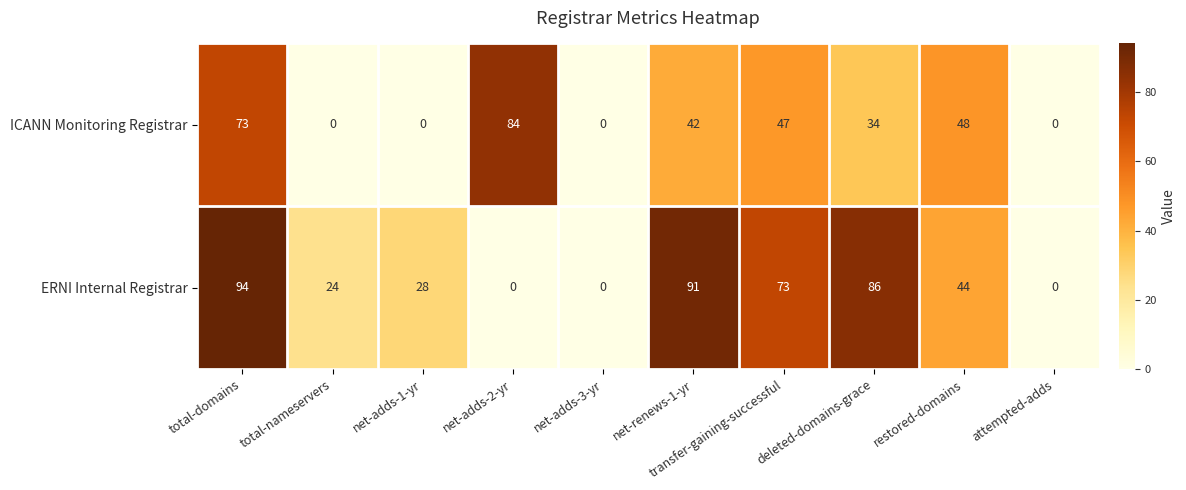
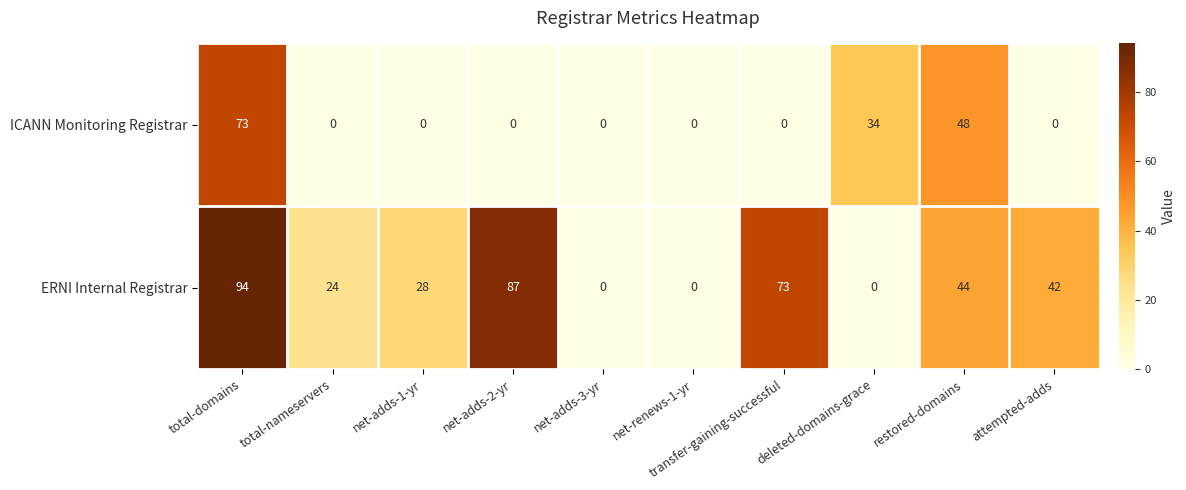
ICANN Monitoring Registrar, net-adds-2-yr: 84 -> 0
ICANN Monitoring Registrar, net-renews-1-yr: 42 -> 0
ICANN Monitoring Registrar, transfer-gaining-successful: 47 -> 0
ERNI Internal Registrar, net-adds-2-yr: 0 -> 87
ERNI Internal Registrar, net-renews-1-yr: 91 -> 0
ERNI Internal Registrar, deleted-domains-grace: 86 -> 0
ERNI Internal Registrar, attempted-adds: 0 -> 42
